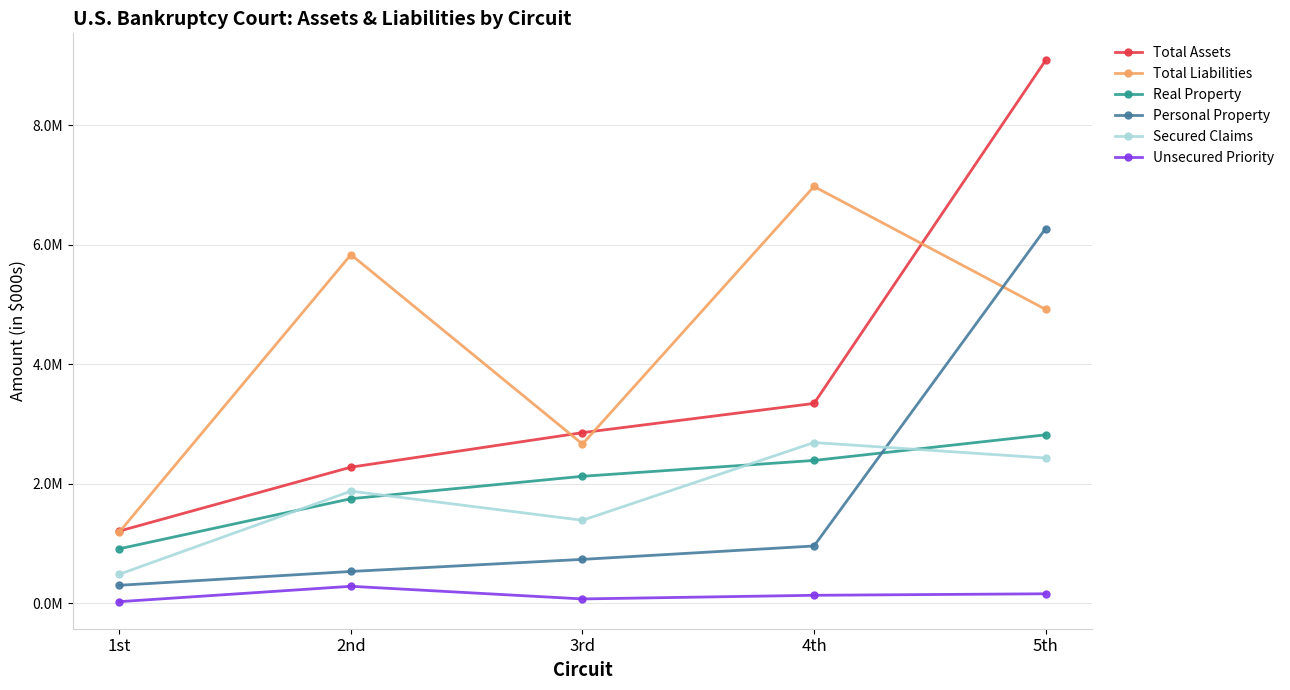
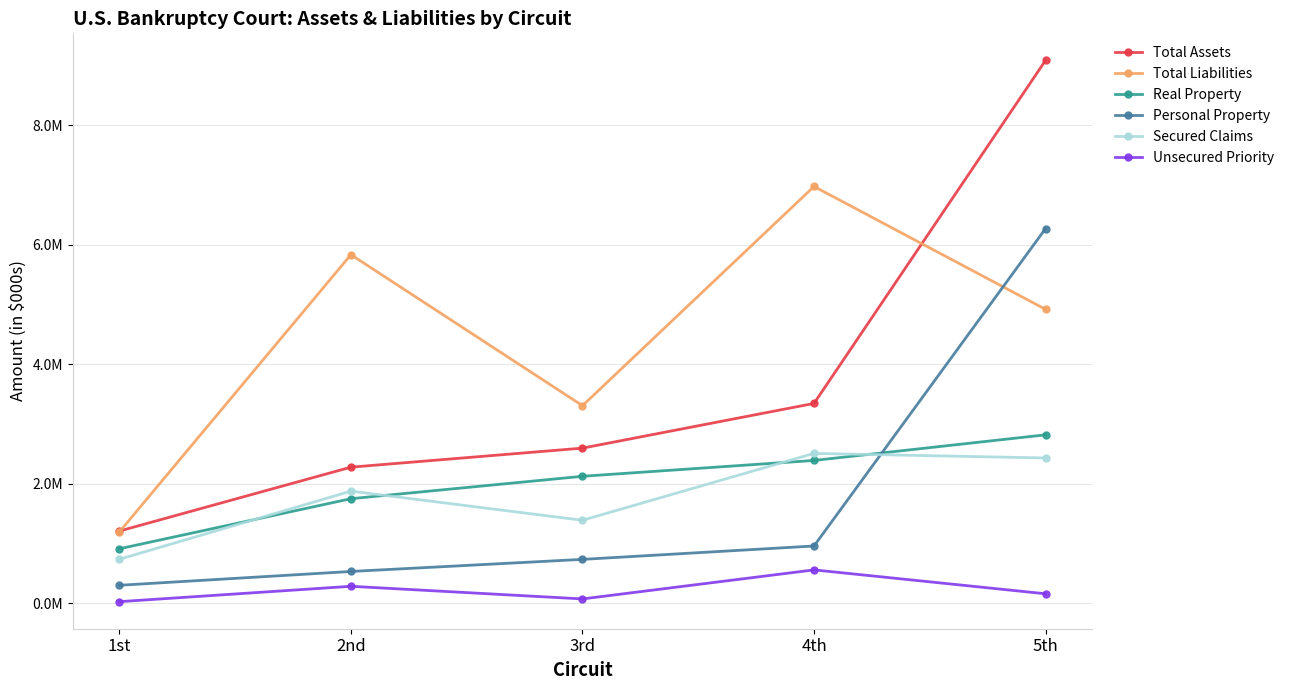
Secured Claims, 1st: 500000 -> 700000
Total Assets, 3rd: 2900000 -> 2600000
Total Liabilities, 3rd: 2700000 -> 3300000
Secured Claims, 4th: 2700000 -> 2500000
Unsecured Priority, 4th: 100000 -> 600000
